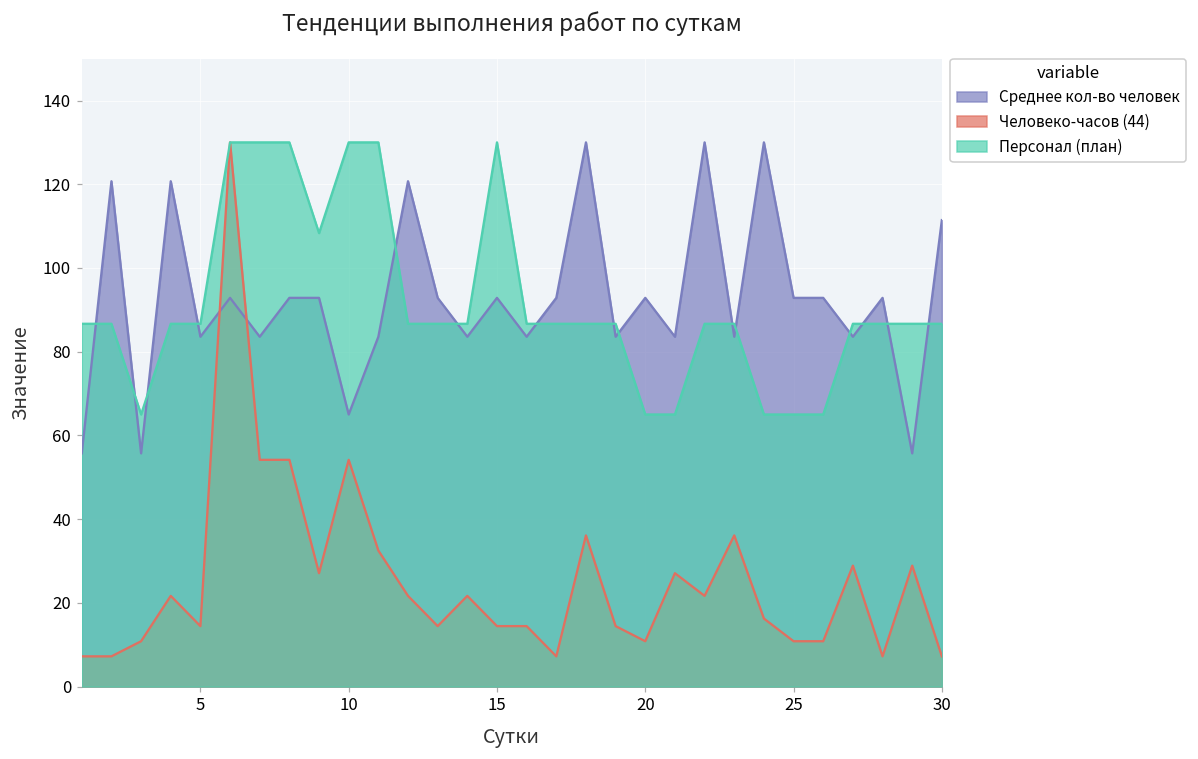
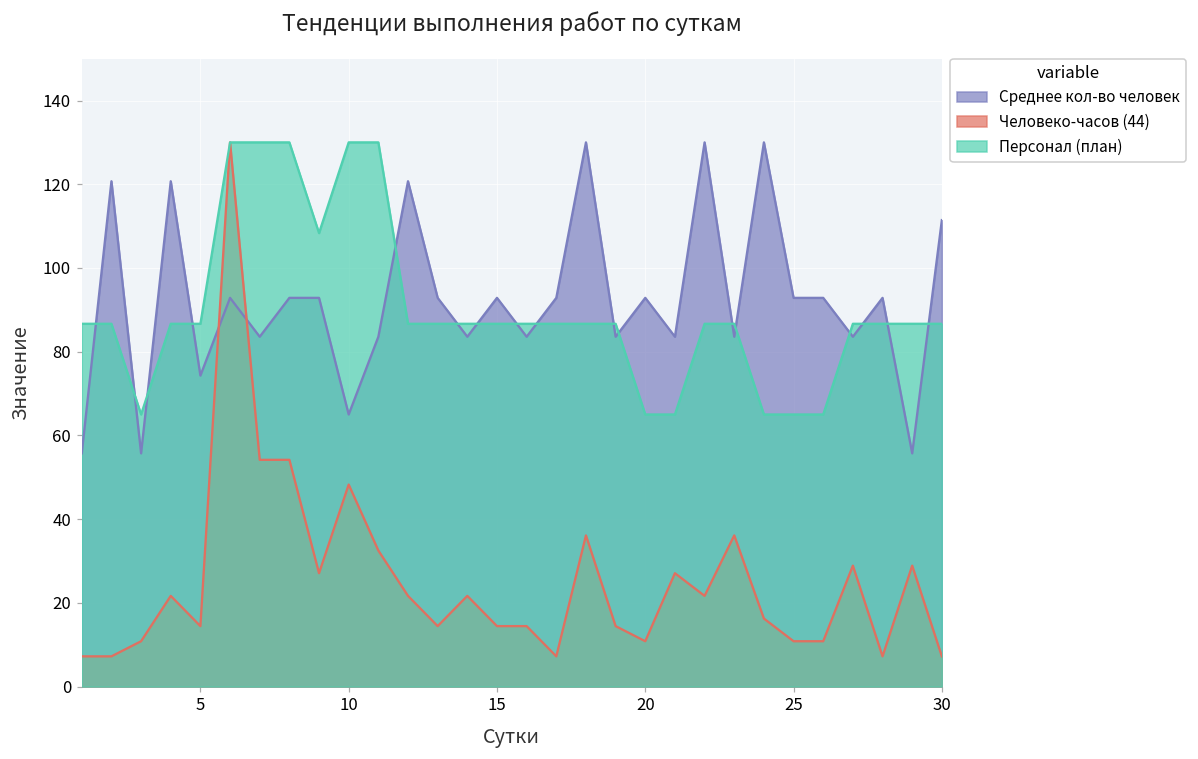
Среднее кол-во человек, 5: 84 -> 74
Человеко-часов (44), 10: 54 -> 48
Персонал (план), 15: 130 -> 87
